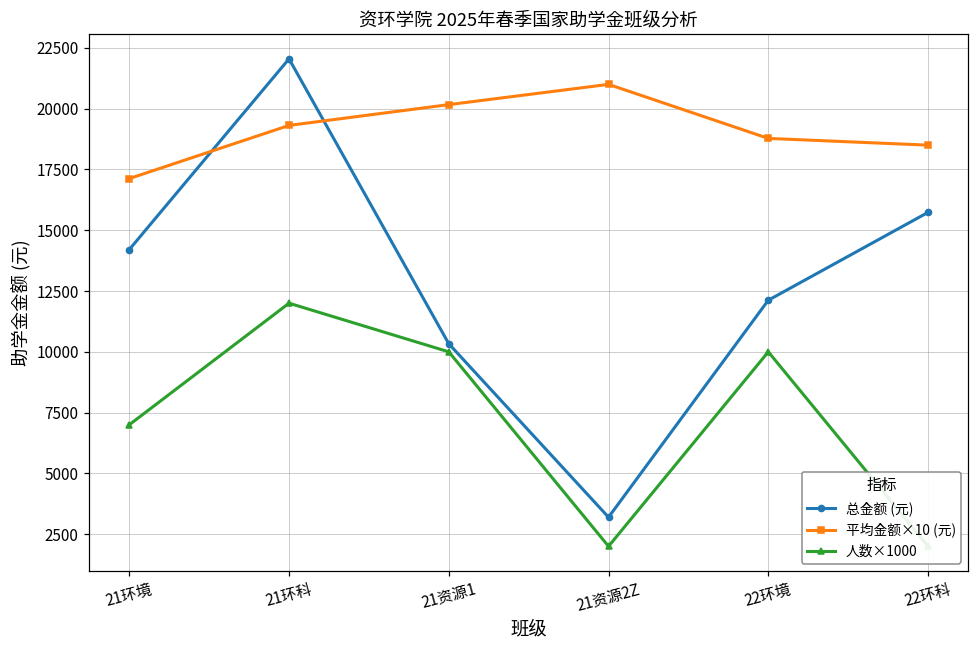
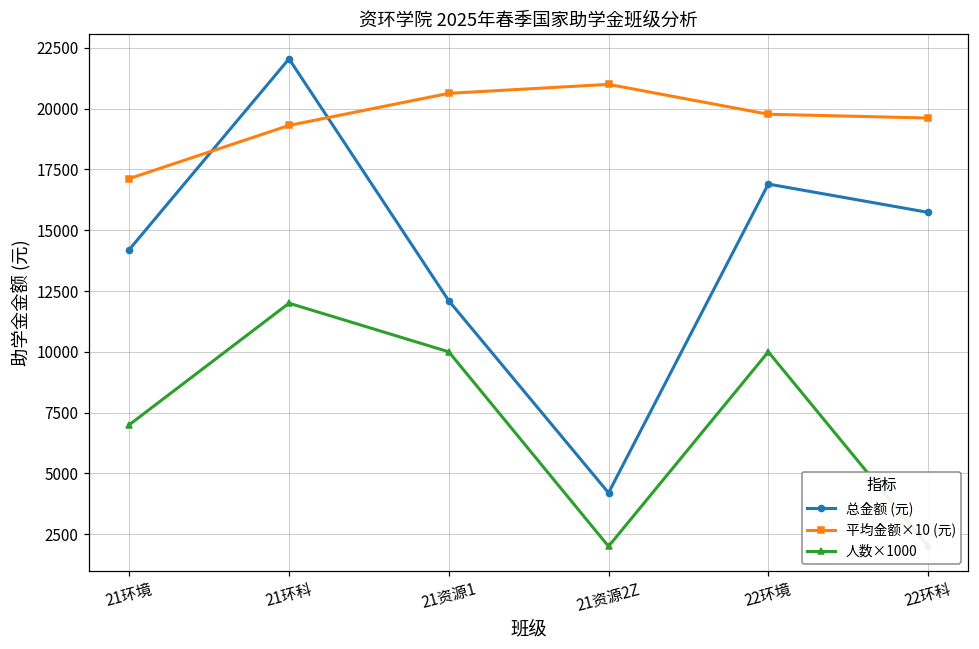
总金额 (元), 21资源1: 10300 -> 12100
平均金额×10 (元), 21资源1: 20200 -> 20600
总金额 (元), 21资源2Z: 3200 -> 4200
总金额 (元), 22环境: 12100 -> 16900
平均金额×10 (元), 22环境: 18800 -> 19800
平均金额×10 (元), 22环科: 18500 -> 19600
